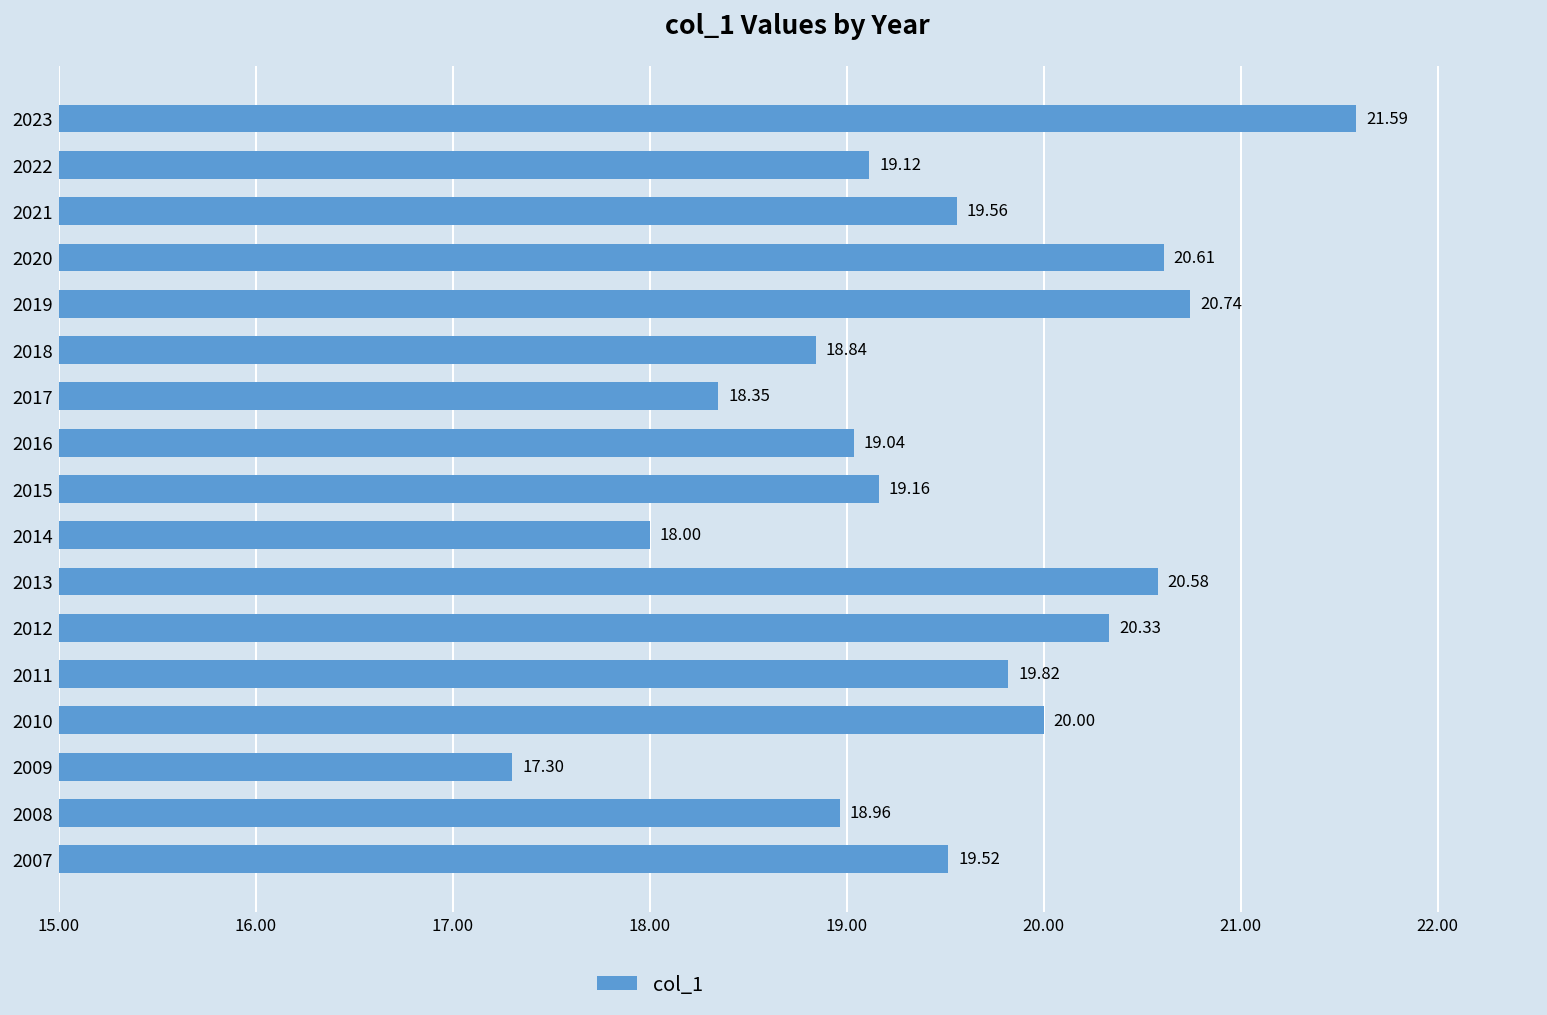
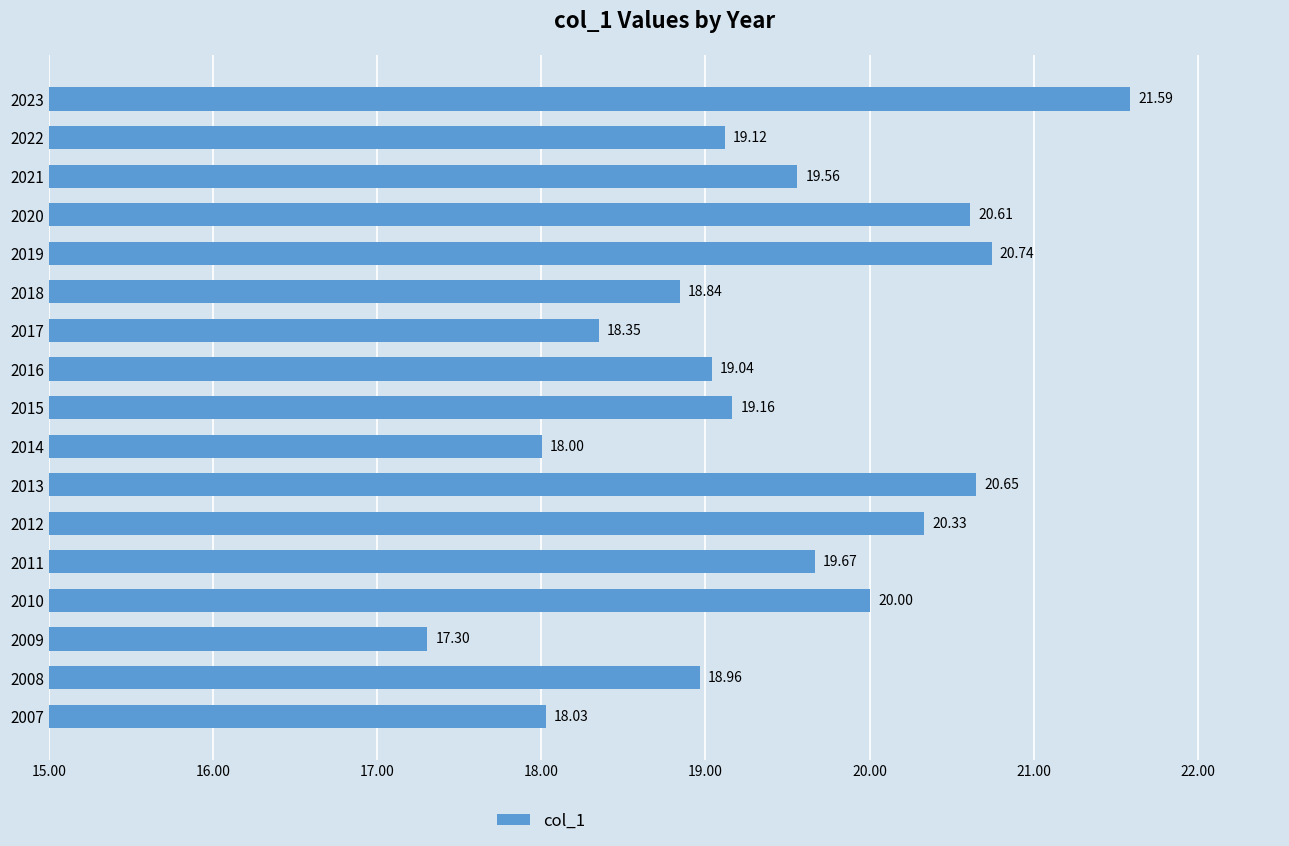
2013: 20.58 -> 20.65
2011: 19.82 -> 19.67
2007: 19.52 -> 18.03
